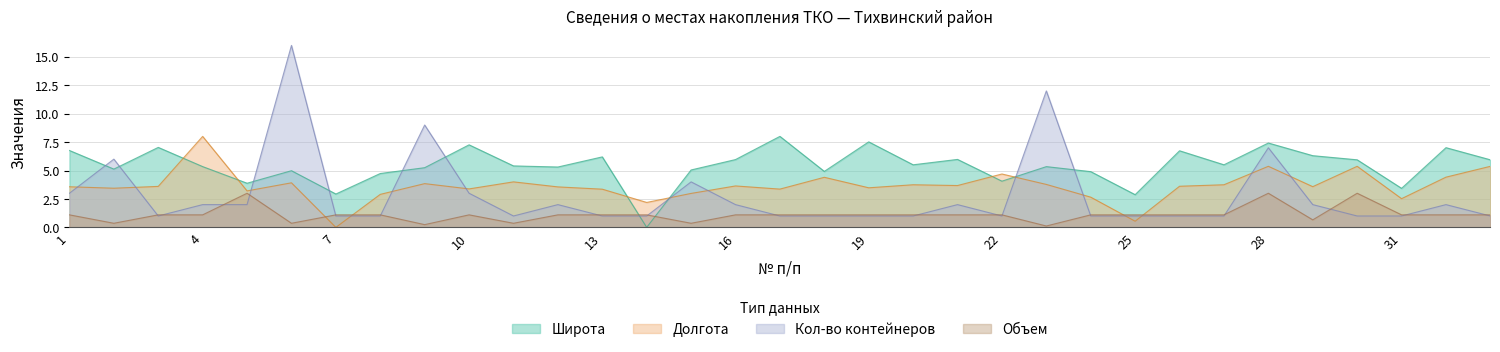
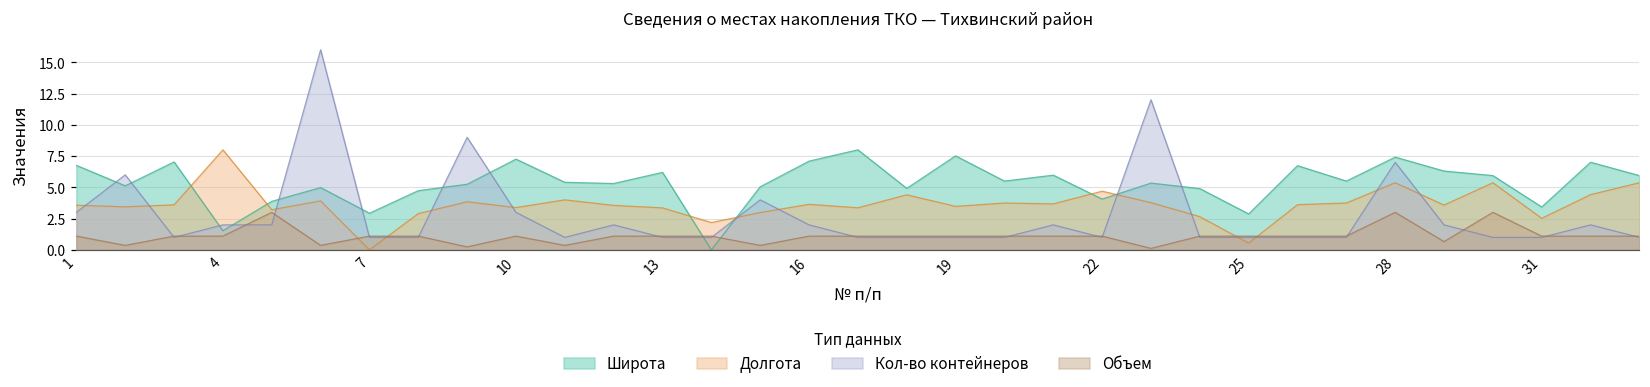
Широта, 4: 5.3 -> 1.5
Широта, 16: 6.0 -> 7.1
